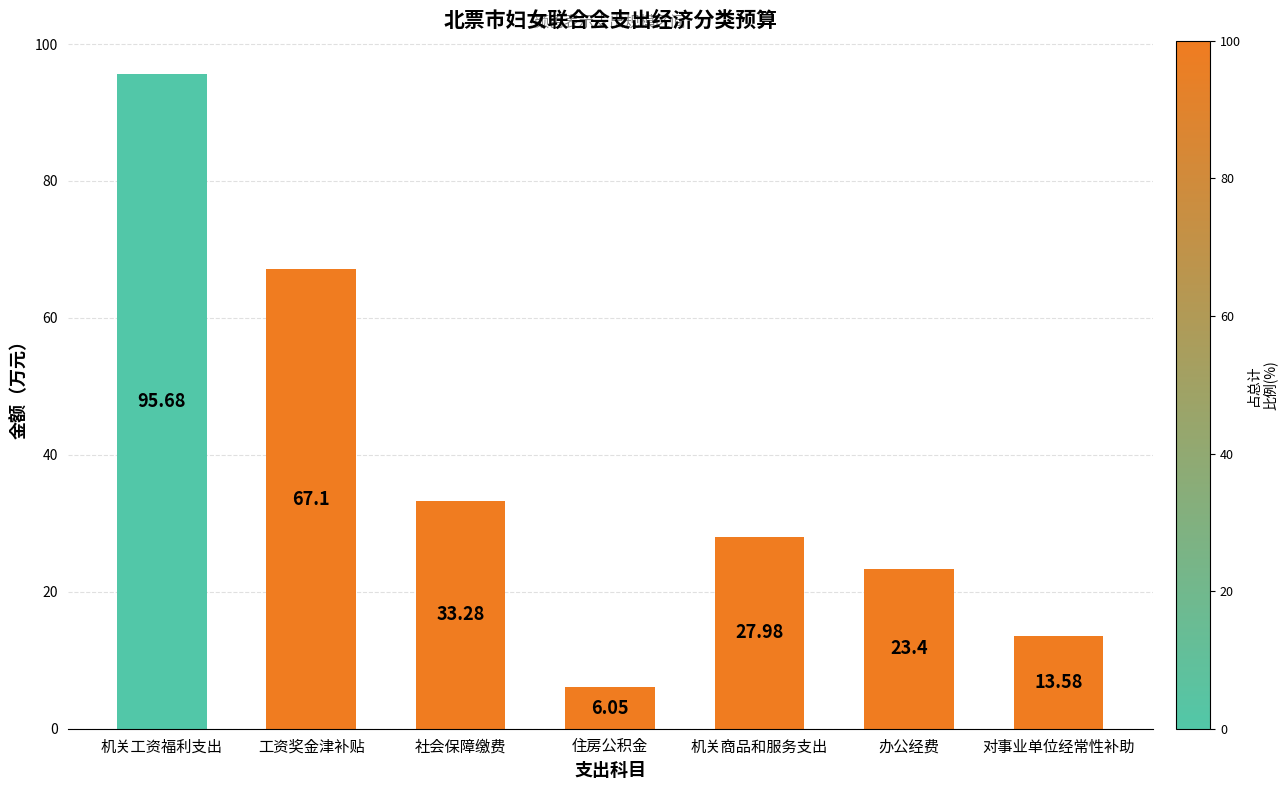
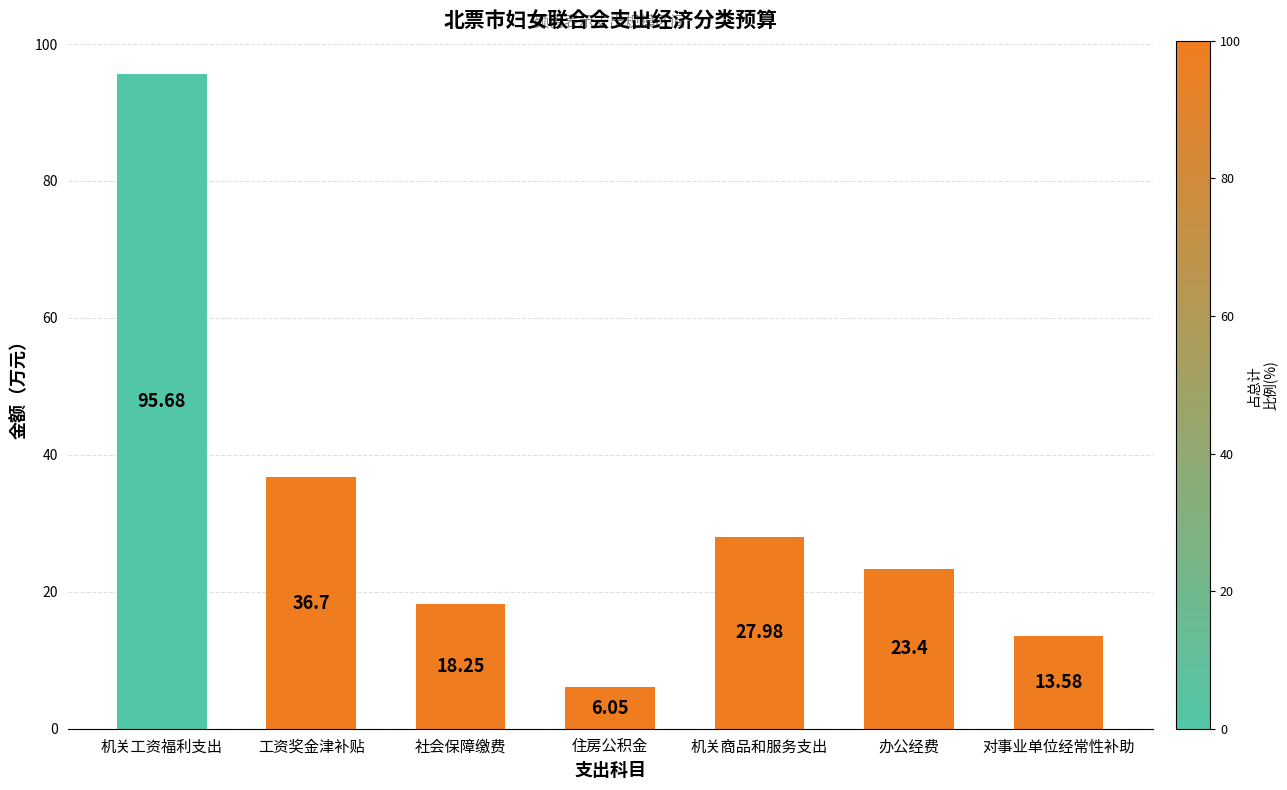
工资奖金津补贴: 67.1 -> 36.7
社会保障缴费: 33.28 -> 18.25
